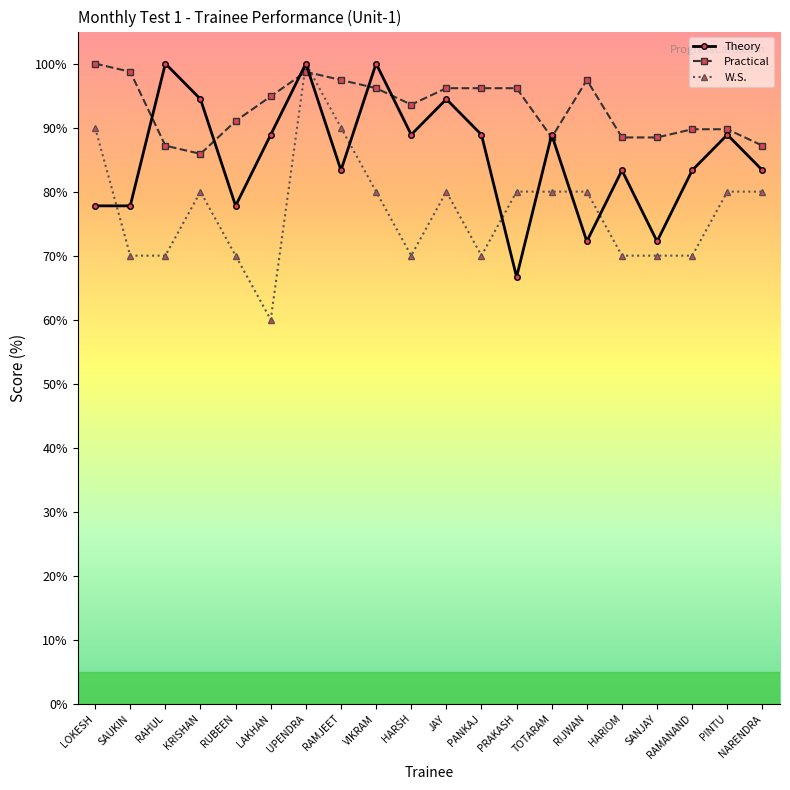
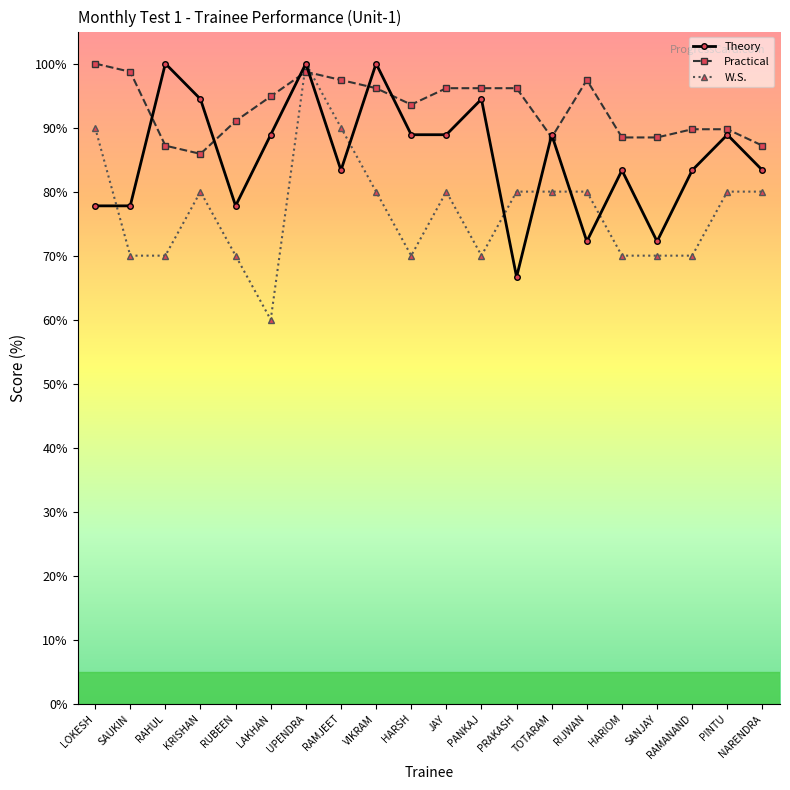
Theory, JAY: 94% -> 89%
Theory, PANKAJ: 89% -> 94%
